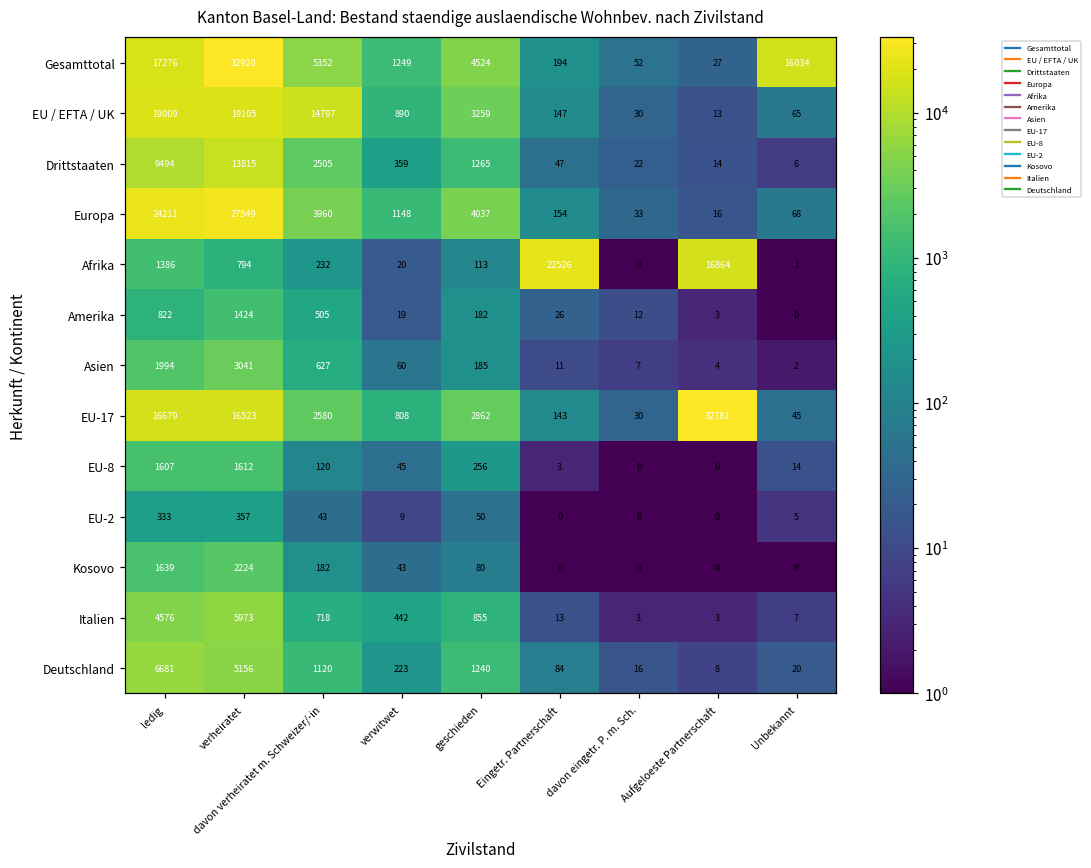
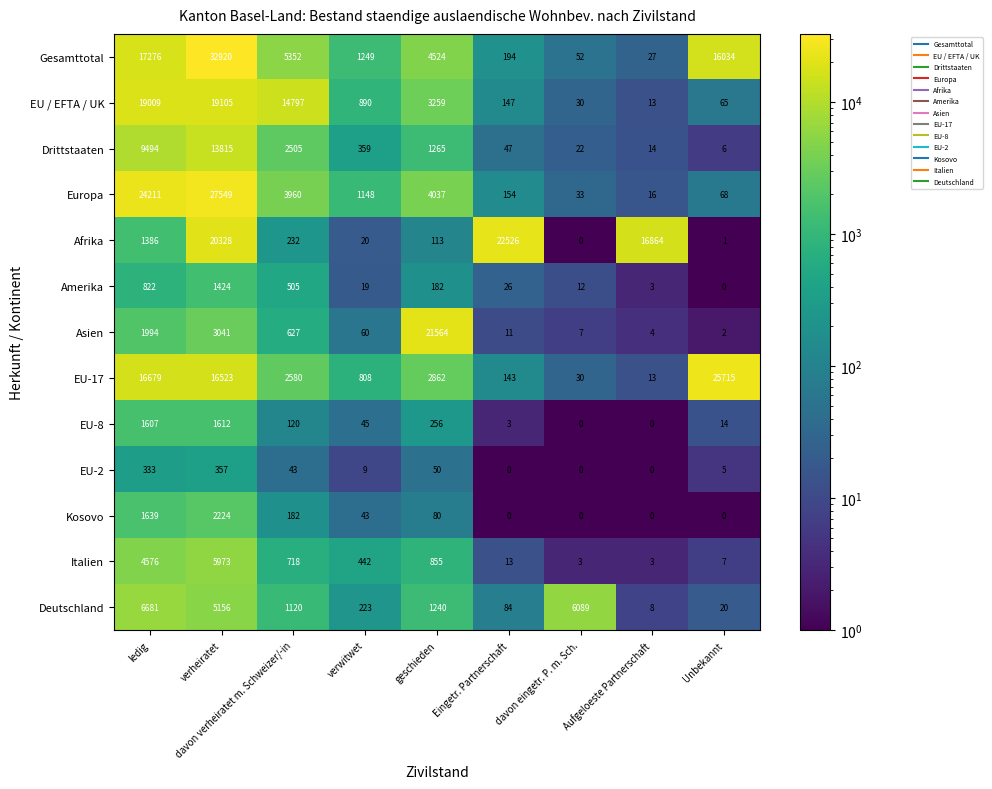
Afrika, verheiratet: 794 -> 20328
Asien, geschieden: 185 -> 21564
EU-17, Aufgeloeste Partnerschaft: 32781 -> 13
EU-17, Unbekannt: 45 -> 25715
Deutschland, davon eingetr. P. m. Sch.: 16 -> 6089
